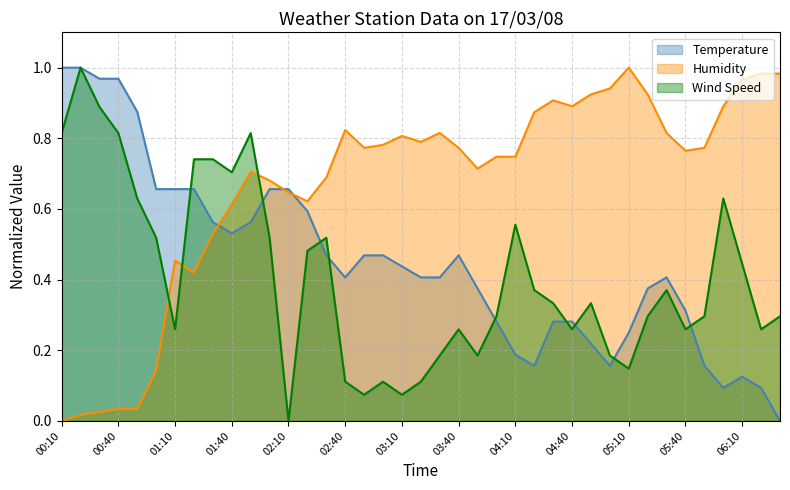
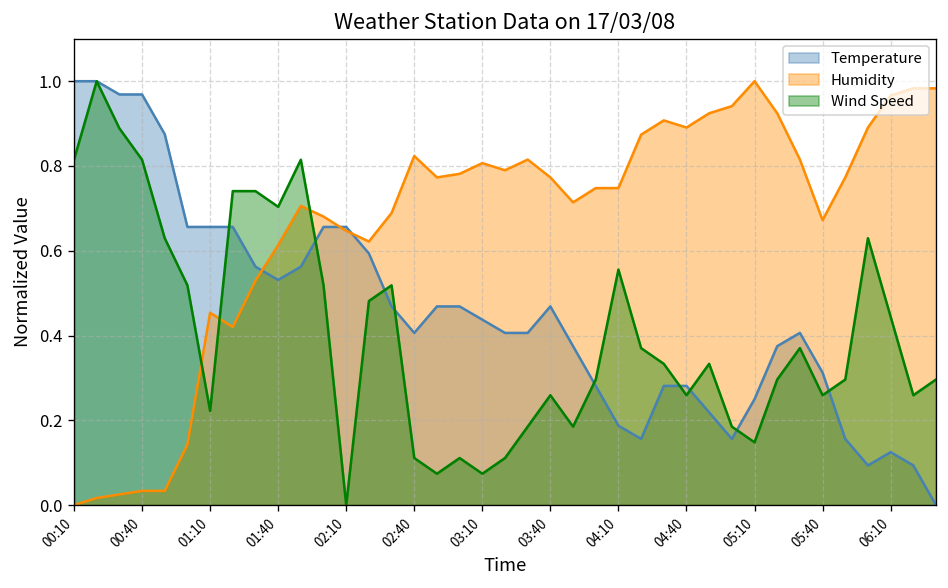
Wind Speed, 01:10: 0.26 -> 0.22
Humidity, 05:40: 0.76 -> 0.67
